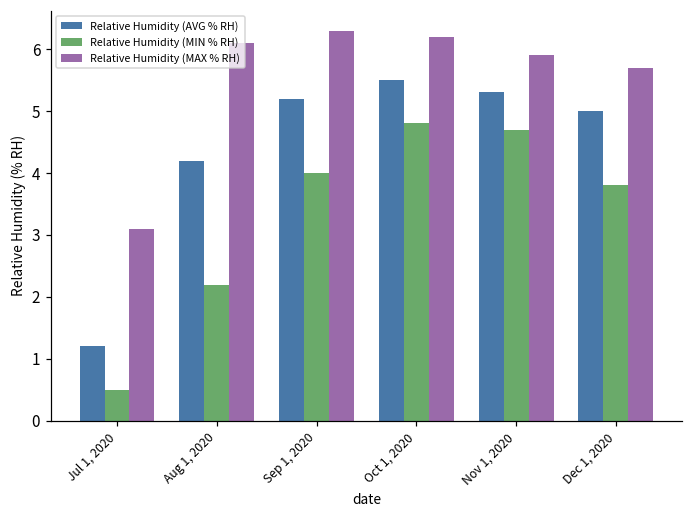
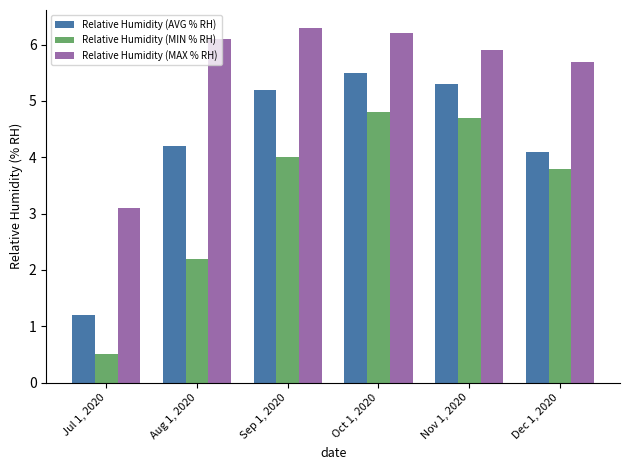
Relative Humidity (AVG % RH), Dec 1, 2020: 5.0 -> 4.1
